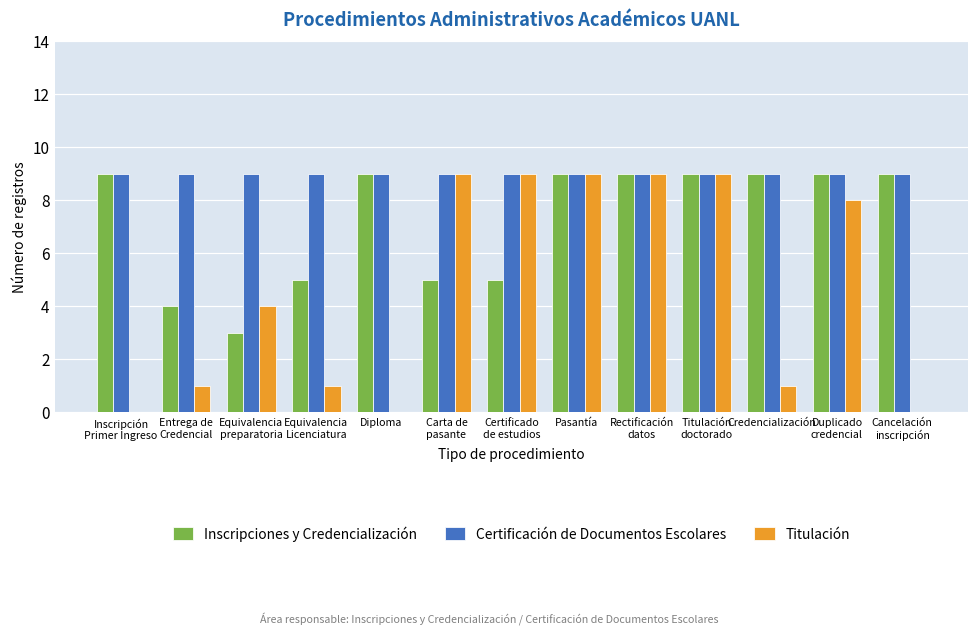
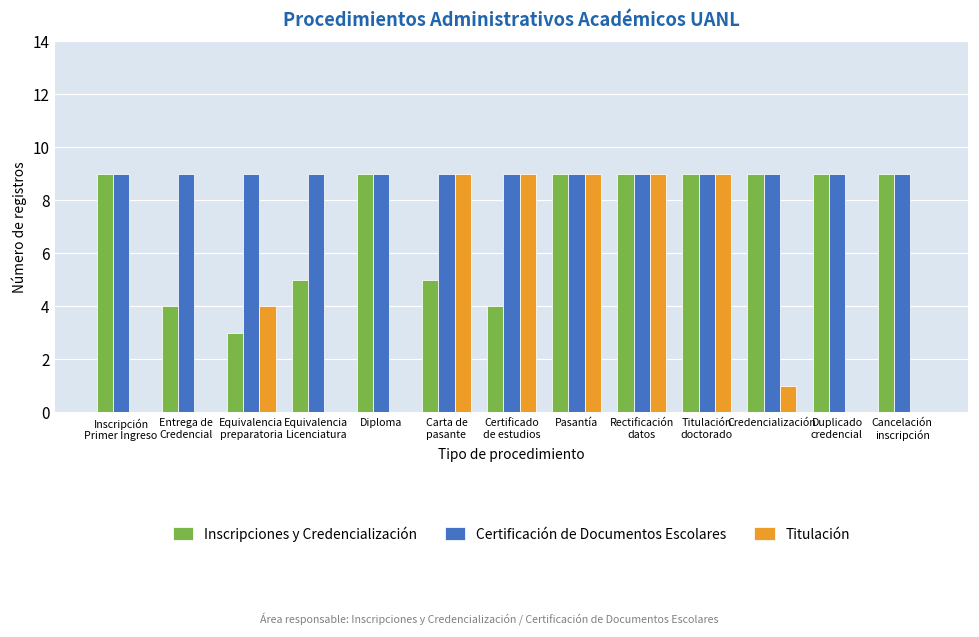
Titulación, Entrega de Credencial: 1 -> 0
Titulación, Equivalencia Licenciatura: 1 -> 0
Inscripciones y Credencialización, Certificado de estudios: 5 -> 4
Titulación, Duplicado credencial: 8 -> 0
